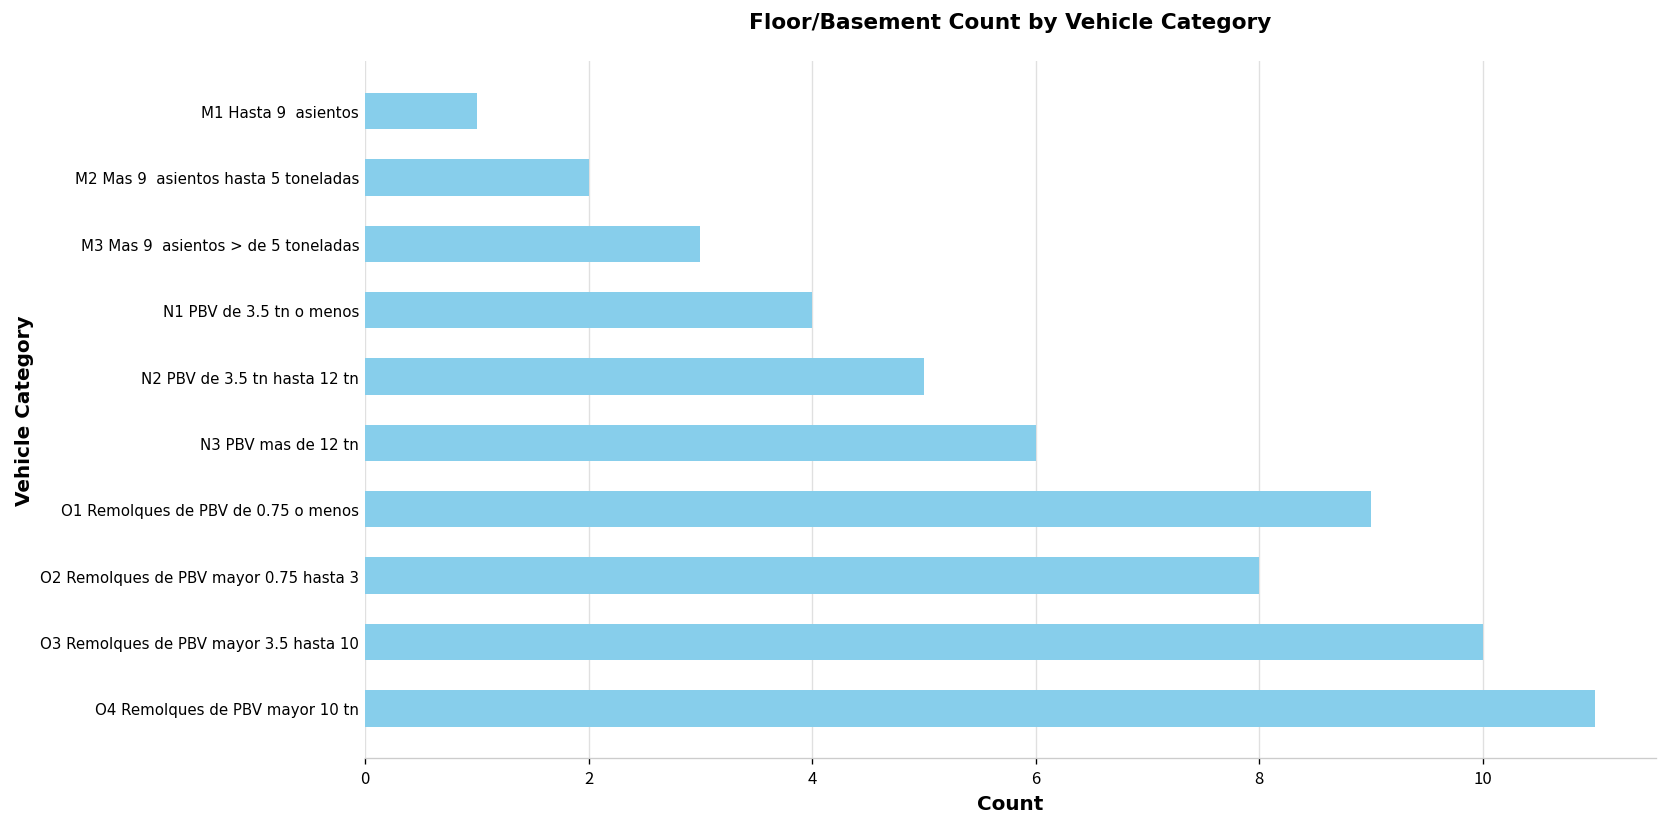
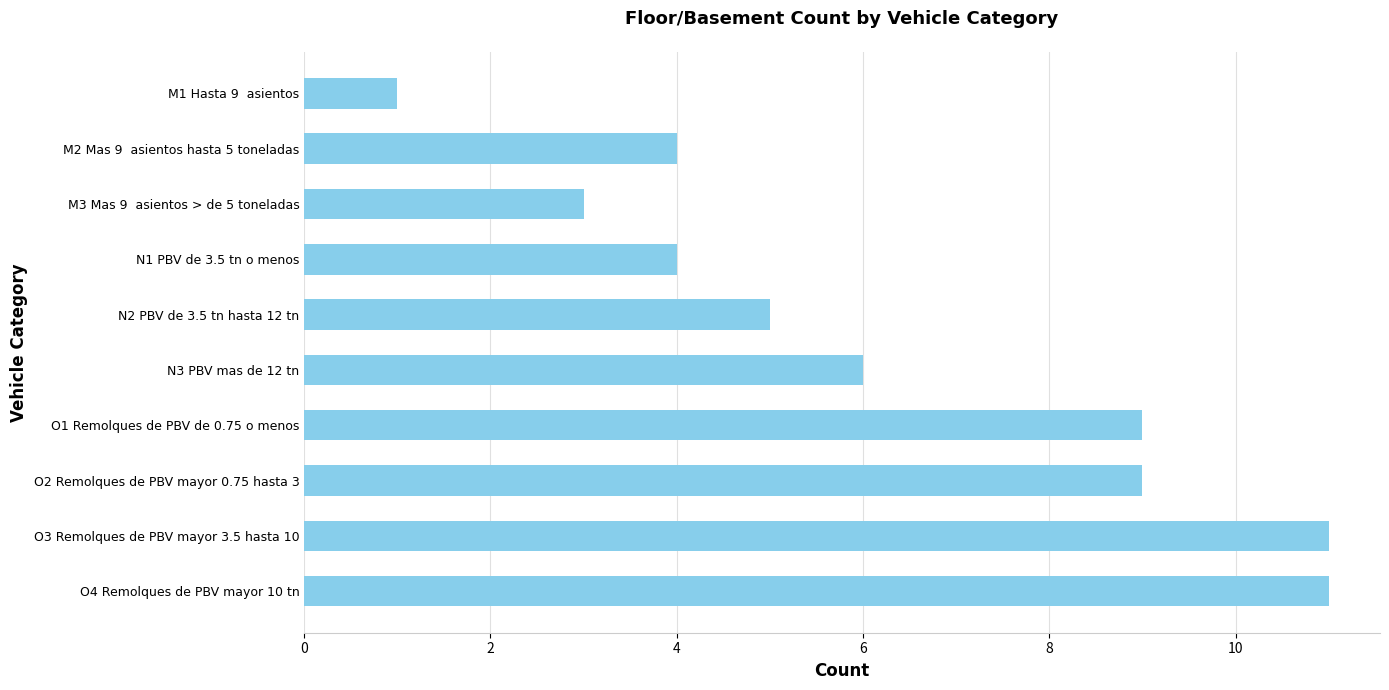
M2 Mas 9 asientos hasta 5 toneladas: 2 -> 4
O2 Remolques de PBV mayor 0.75 hasta 3: 8 -> 9
O3 Remolques de PBV mayor 3.5 hasta 10: 10 -> 11
